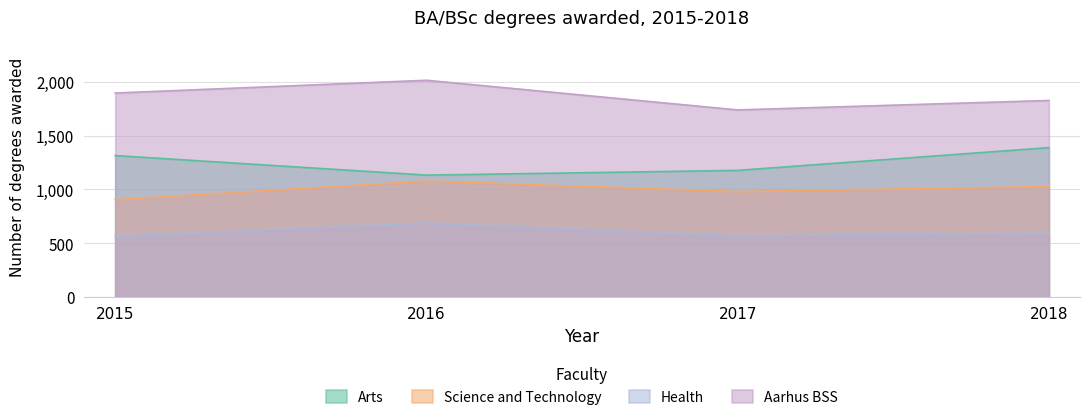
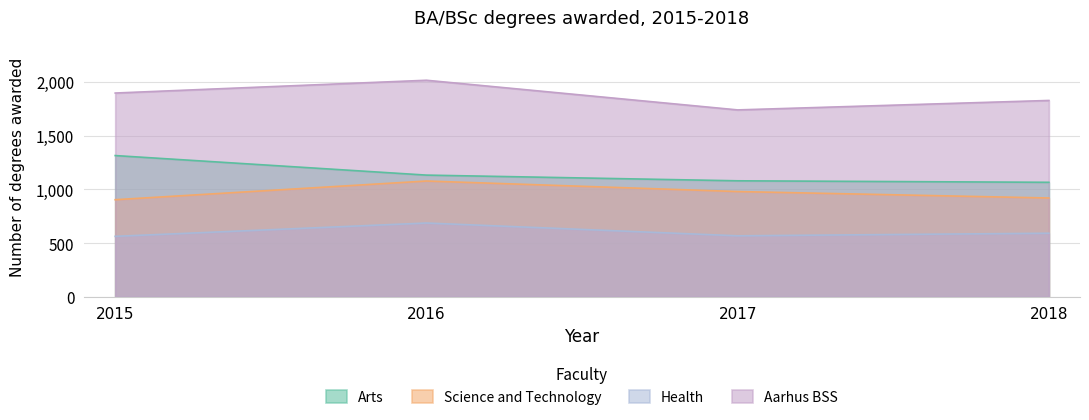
Arts, 2017: 1,180 -> 1,080
Arts, 2018: 1,390 -> 1,070
Science and Technology, 2018: 1,030 -> 920
